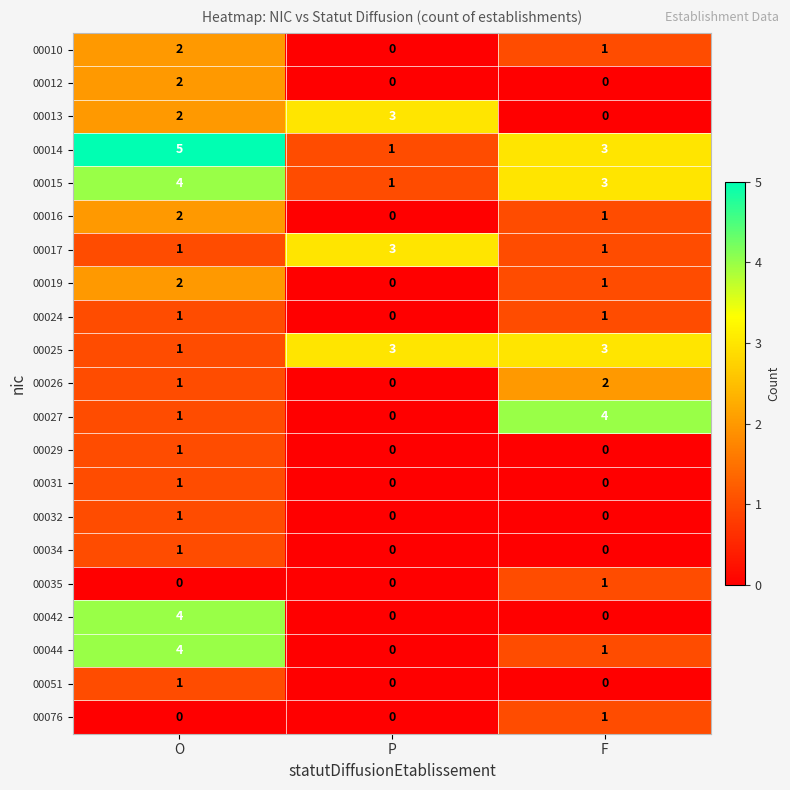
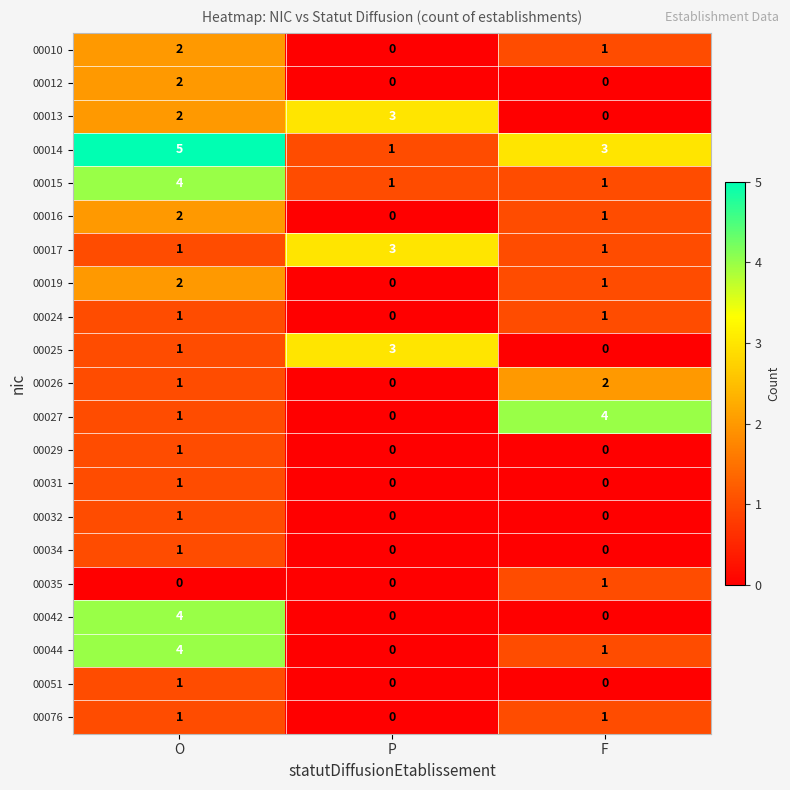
00015, F: 3 -> 1
00025, F: 3 -> 0
00076, O: 0 -> 1
